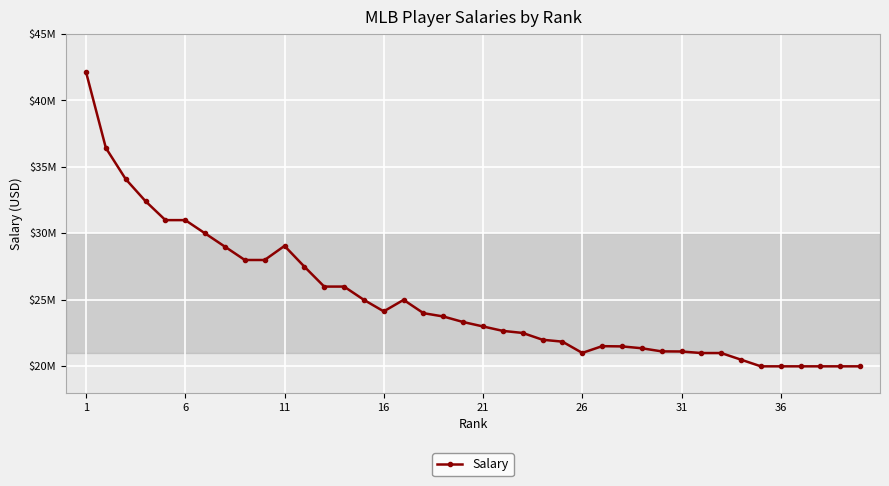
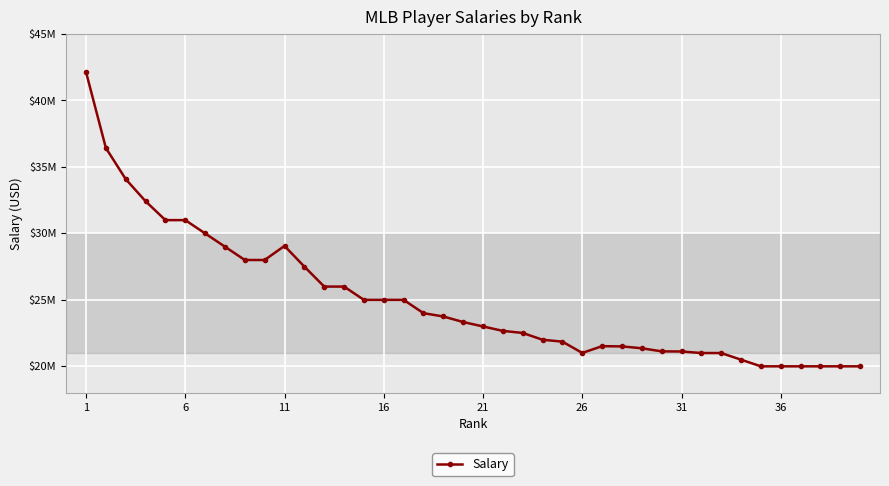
16: $24100000 -> $25000000
